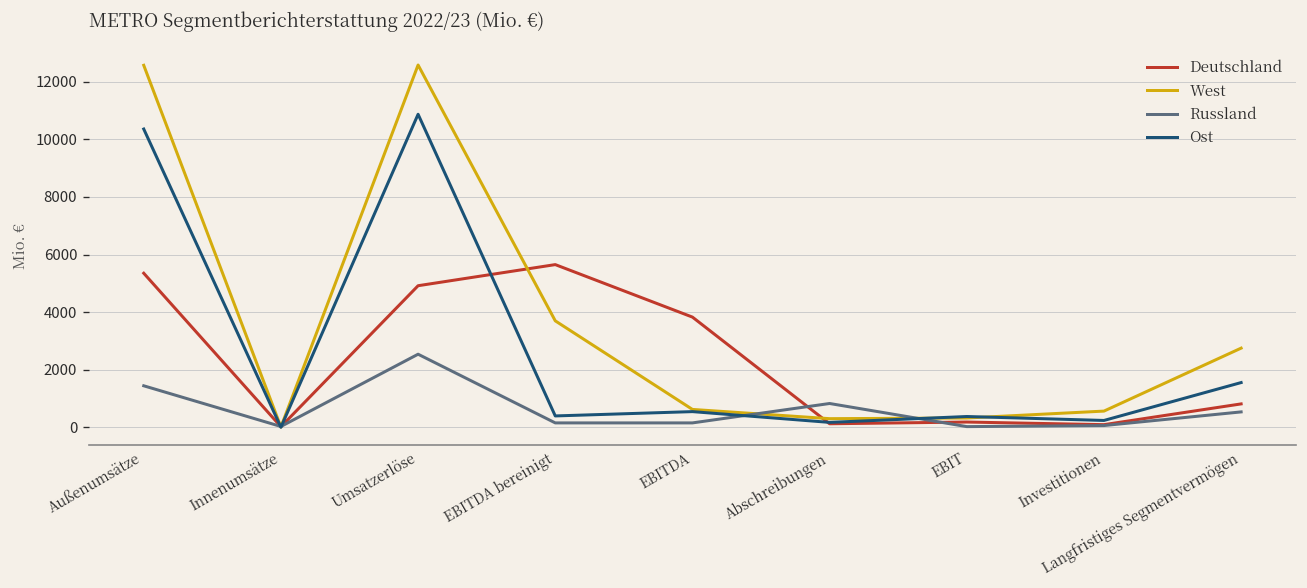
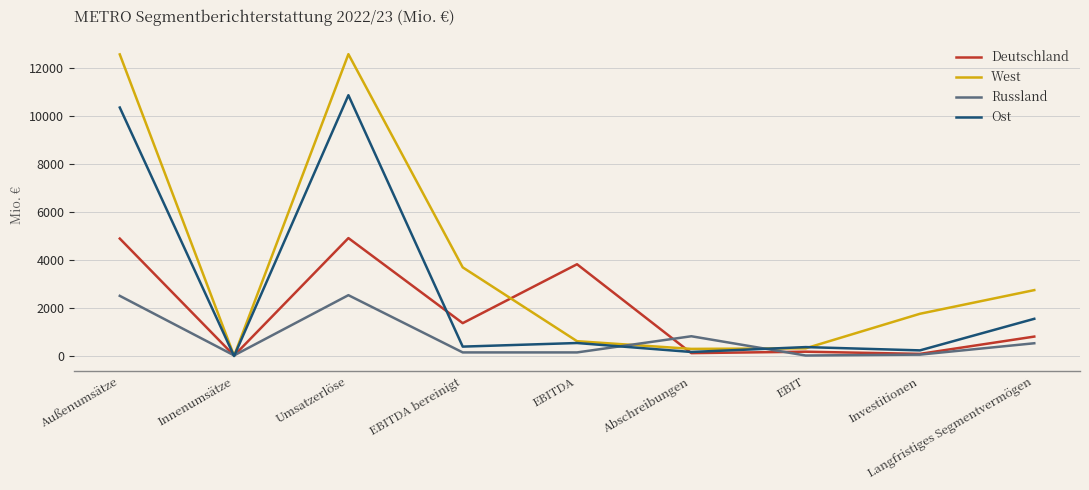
Deutschland, Außenumsätze: 5400 -> 4900
Russland, Außenumsätze: 1400 -> 2500
Deutschland, EBITDA bereinigt: 5700 -> 1400
West, Investitionen: 600 -> 1800
